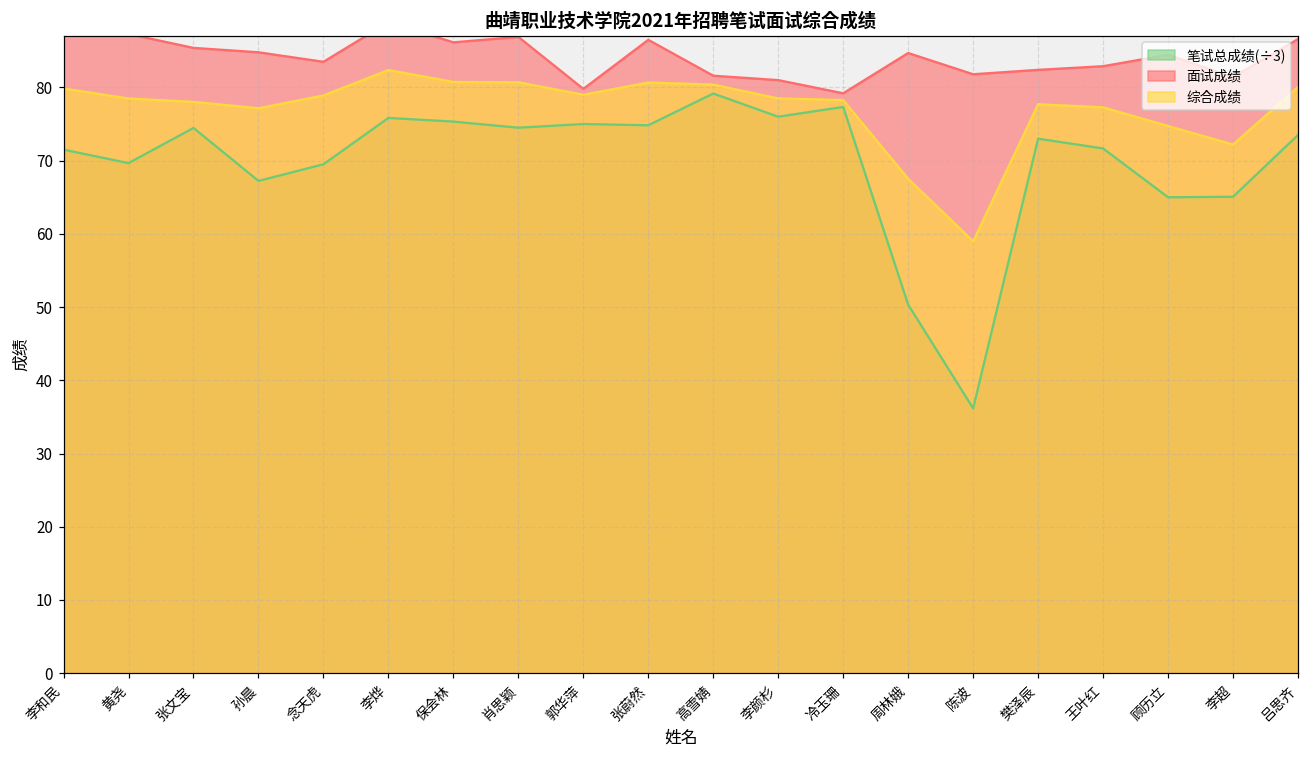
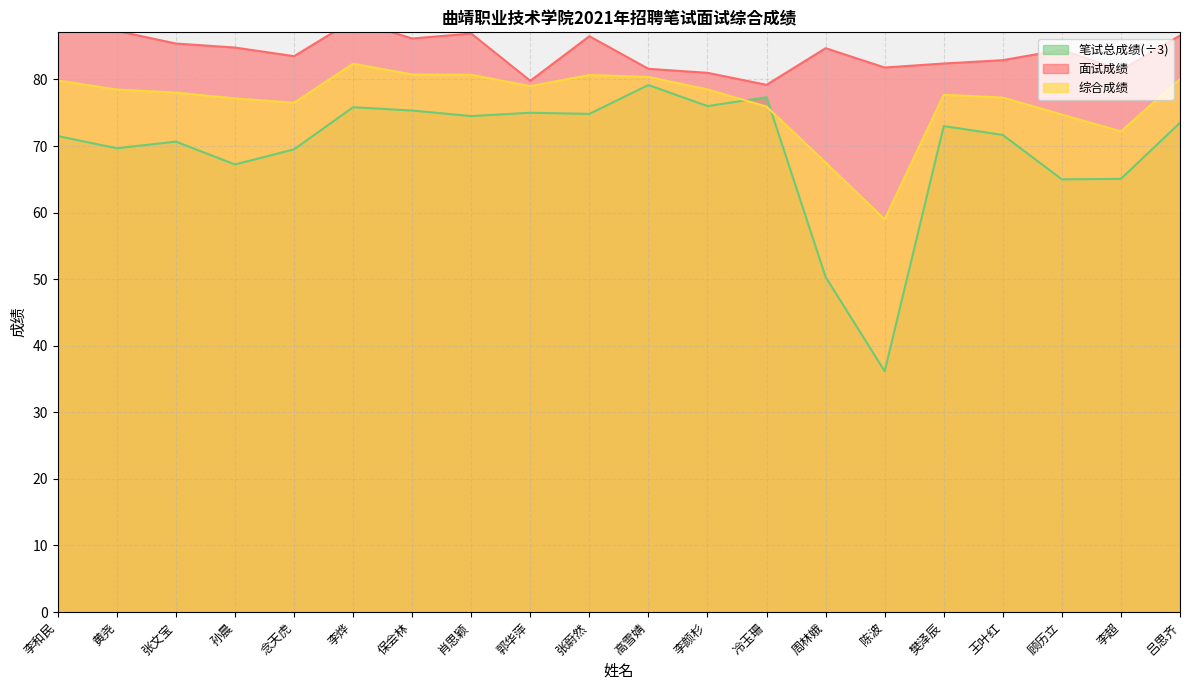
笔试总成绩(÷3), 张文宝: 74 -> 71
综合成绩, 念天虎: 79 -> 77
综合成绩, 冷玉珊: 78 -> 76
